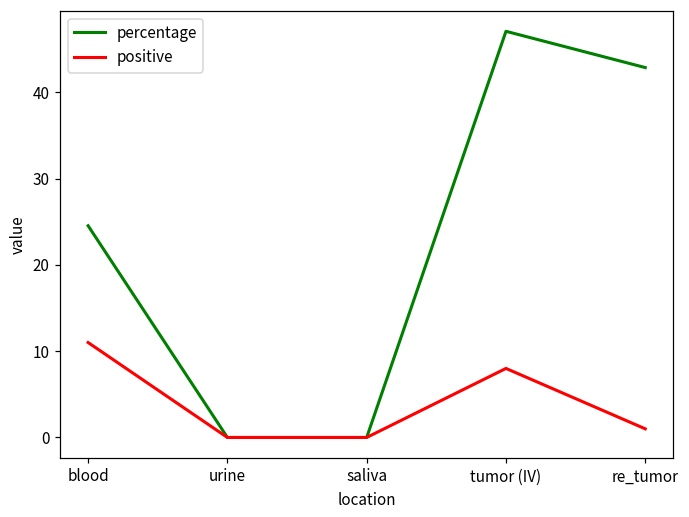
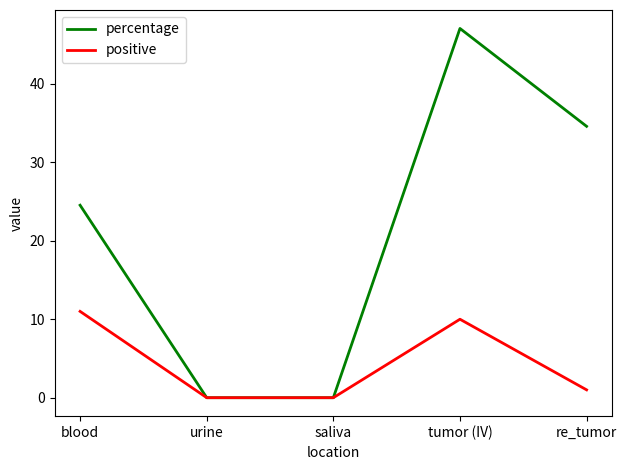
positive, tumor (IV): 8 -> 10
percentage, re_tumor: 43 -> 35
